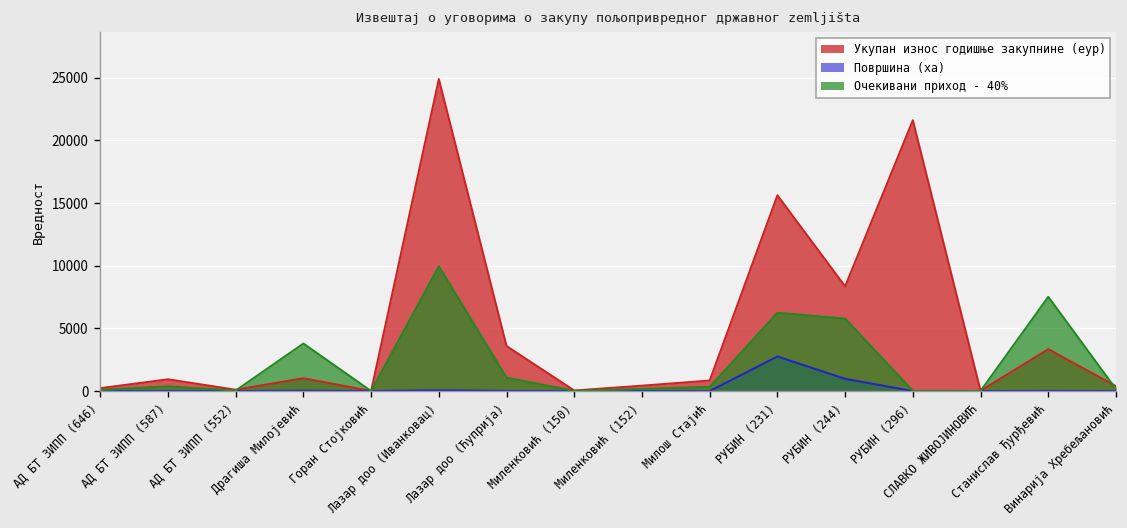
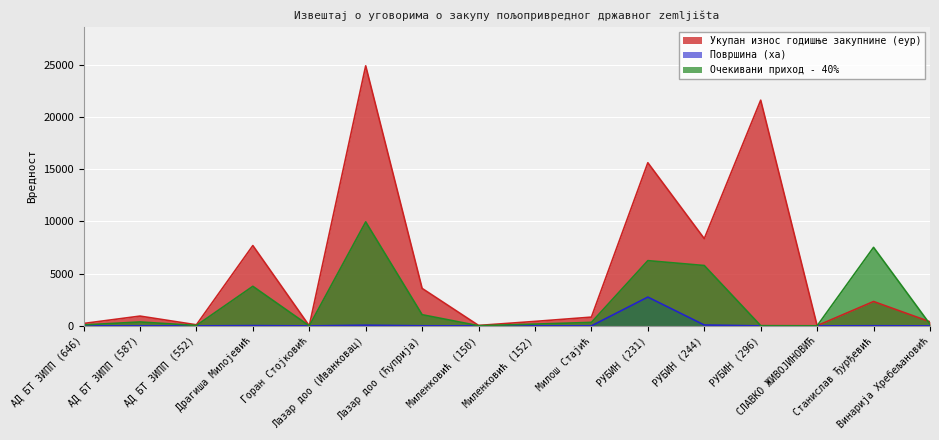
Укупан износ годишње закупнине (еур), Драгиша Милојевић: 1000 -> 7700
Површина (ха), РУБИН (244): 1000 -> 100
Укупан износ годишње закупнине (еур), Станислав Ђурђевић: 3300 -> 2300
